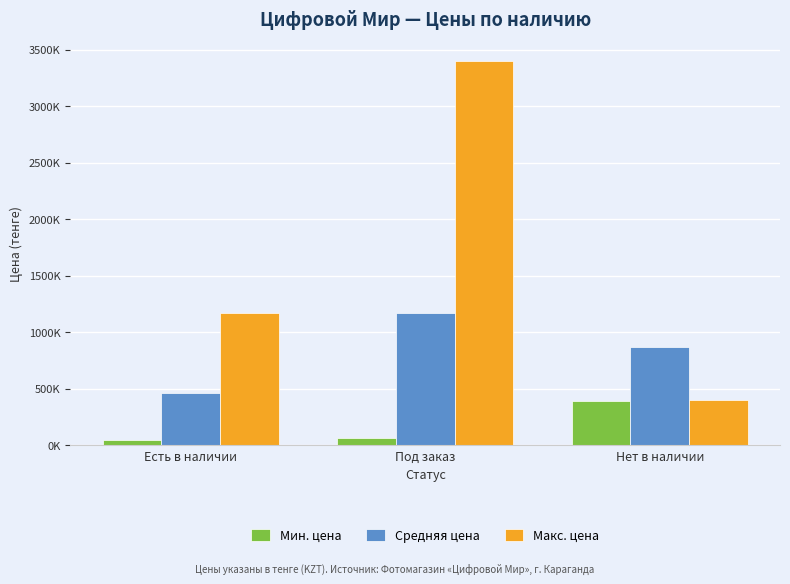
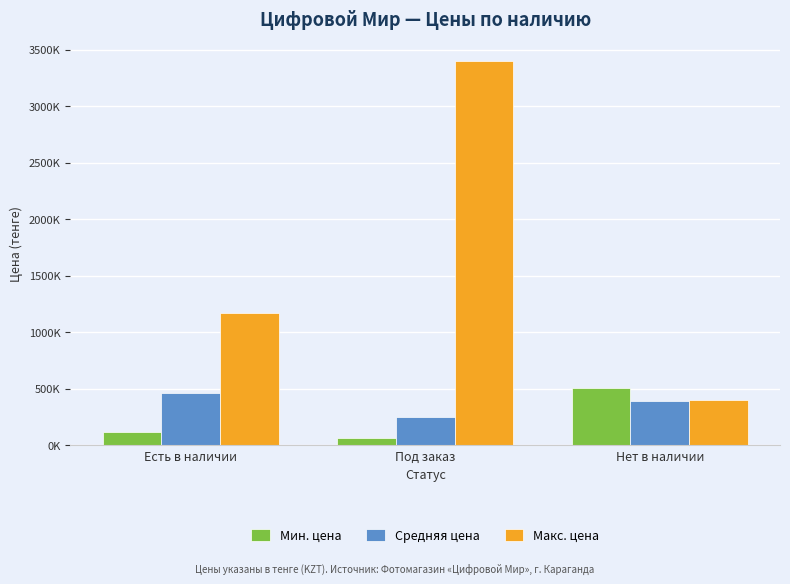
Мин. цена, Есть в наличии: 40000 -> 120000
Средняя цена, Под заказ: 1180000 -> 250000
Мин. цена, Нет в наличии: 390000 -> 510000
Средняя цена, Нет в наличии: 870000 -> 390000
